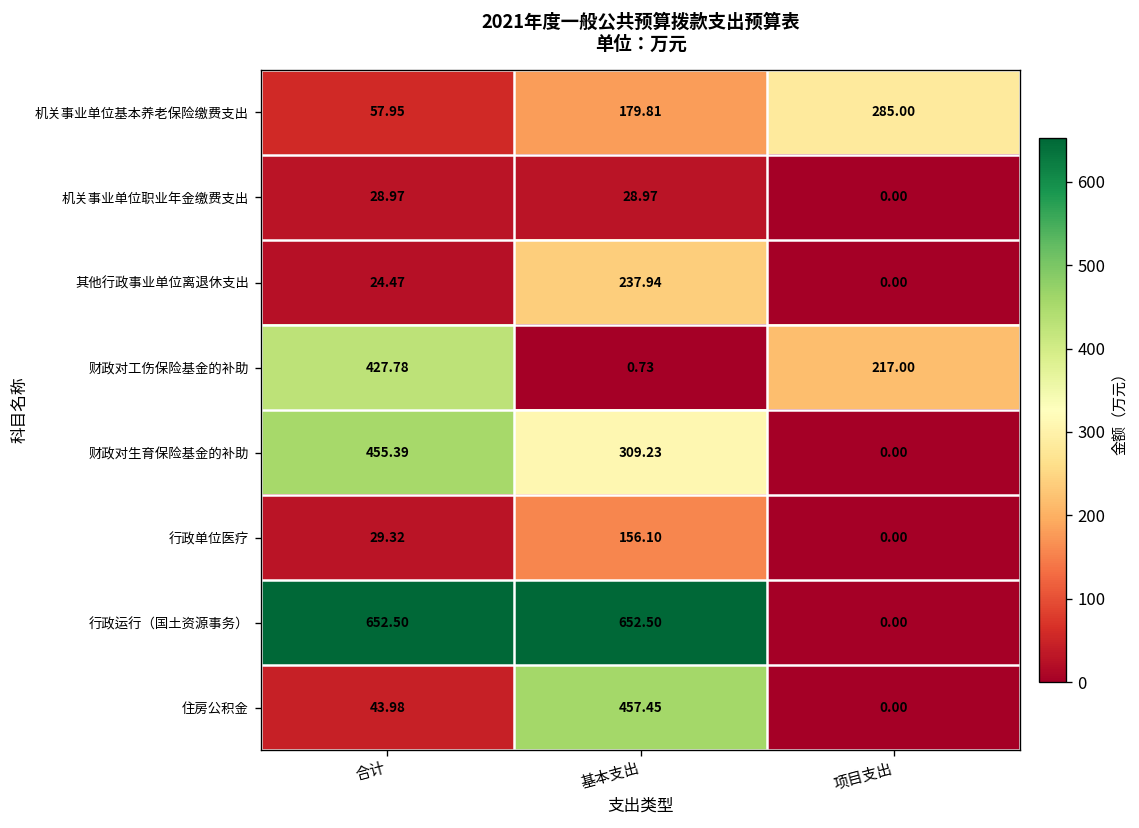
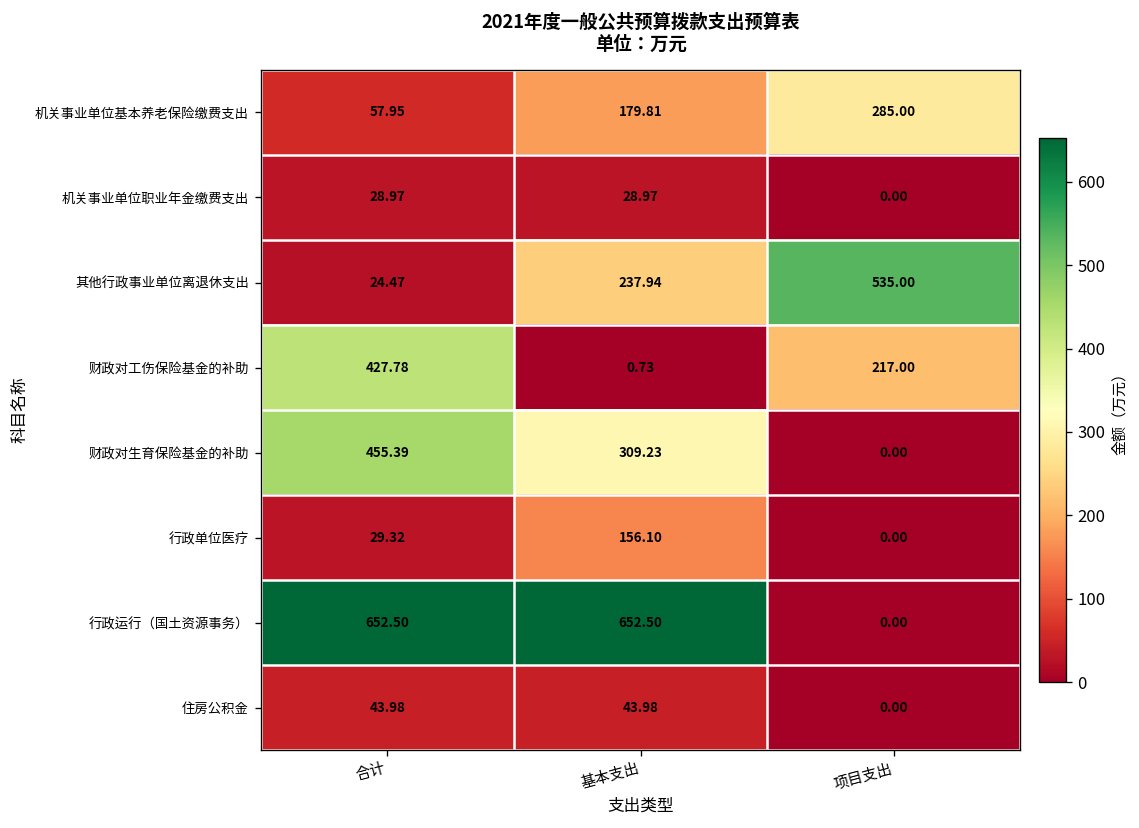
其他行政事业单位离退休支出, 项目支出: 0.00 -> 535.00
住房公积金, 基本支出: 457.45 -> 43.98
